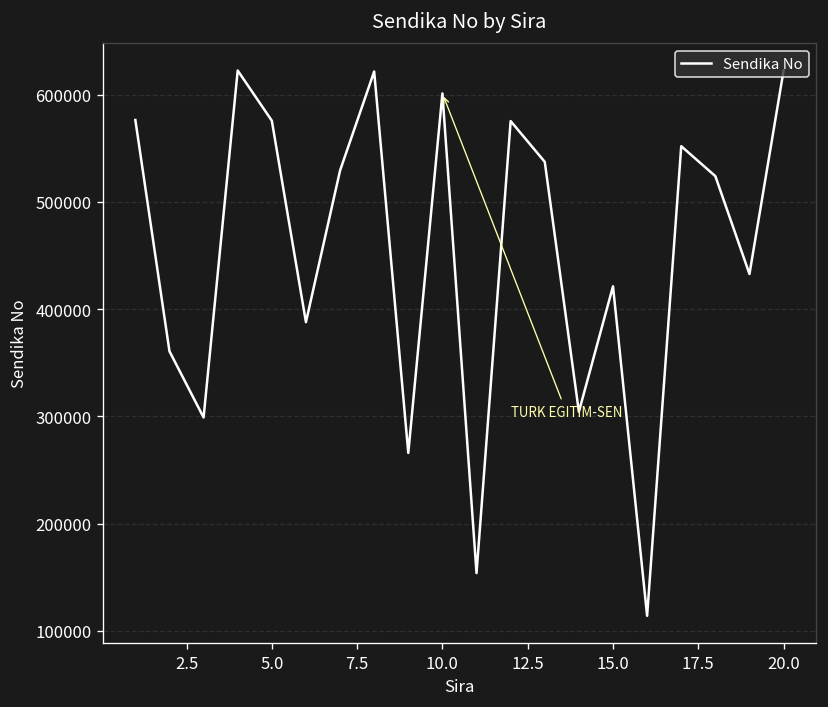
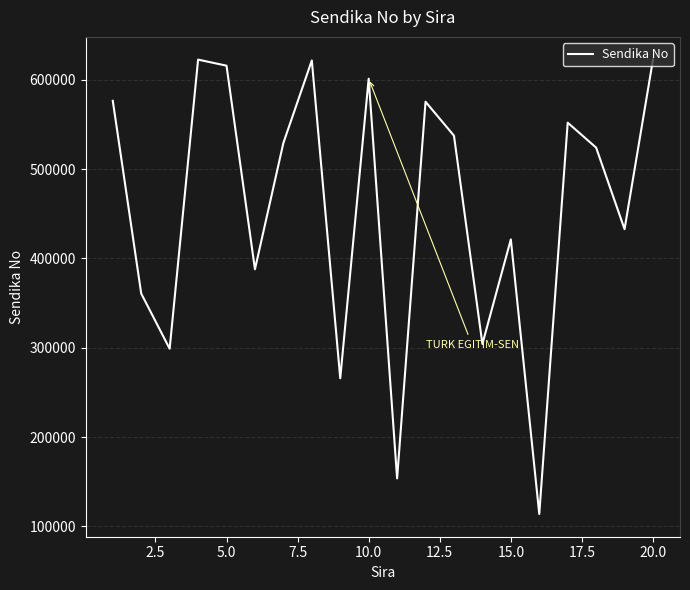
5.0: 580000 -> 620000
